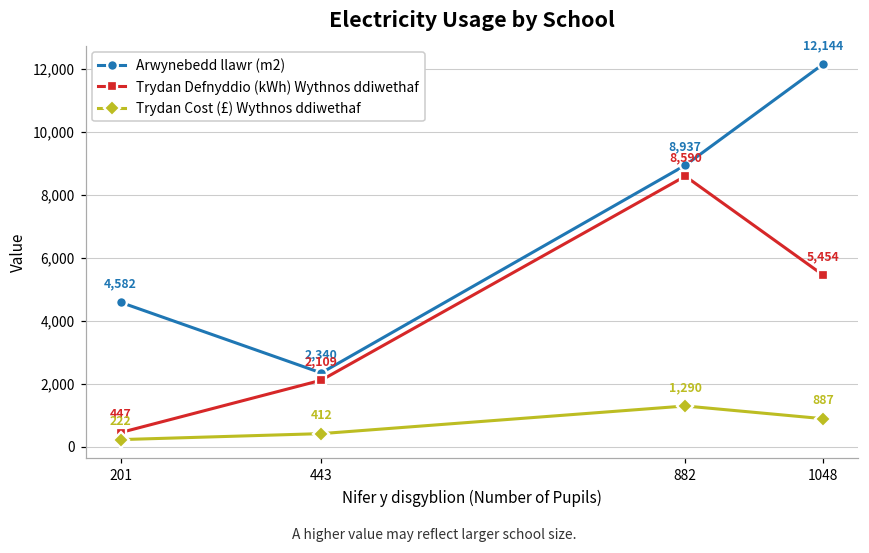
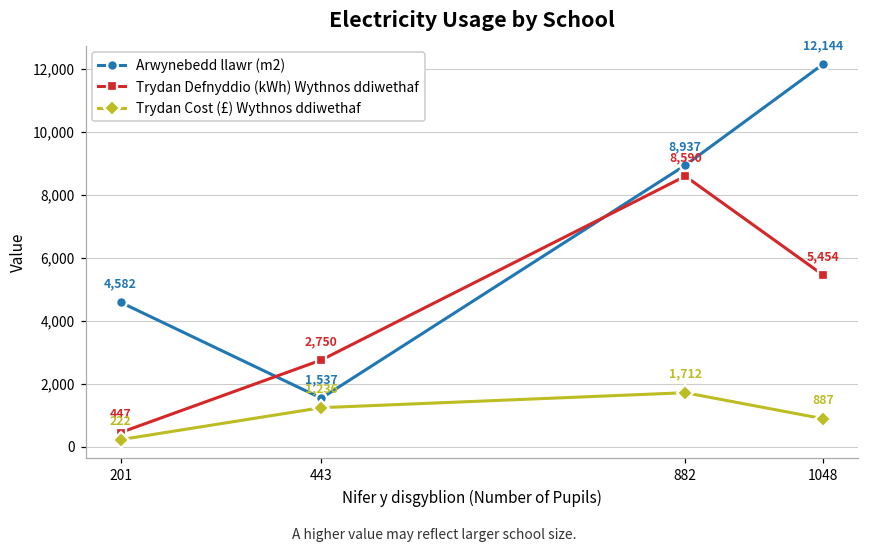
Arwynebedd llawr (m2), 443: 2,340 -> 1,537
Trydan Defnyddio (kWh) Wythnos ddiwethaf, 443: 2,109 -> 2,750
Trydan Cost (£) Wythnos ddiwethaf, 443: 412 -> 1,236
Trydan Cost (£) Wythnos ddiwethaf, 882: 1,290 -> 1,712
